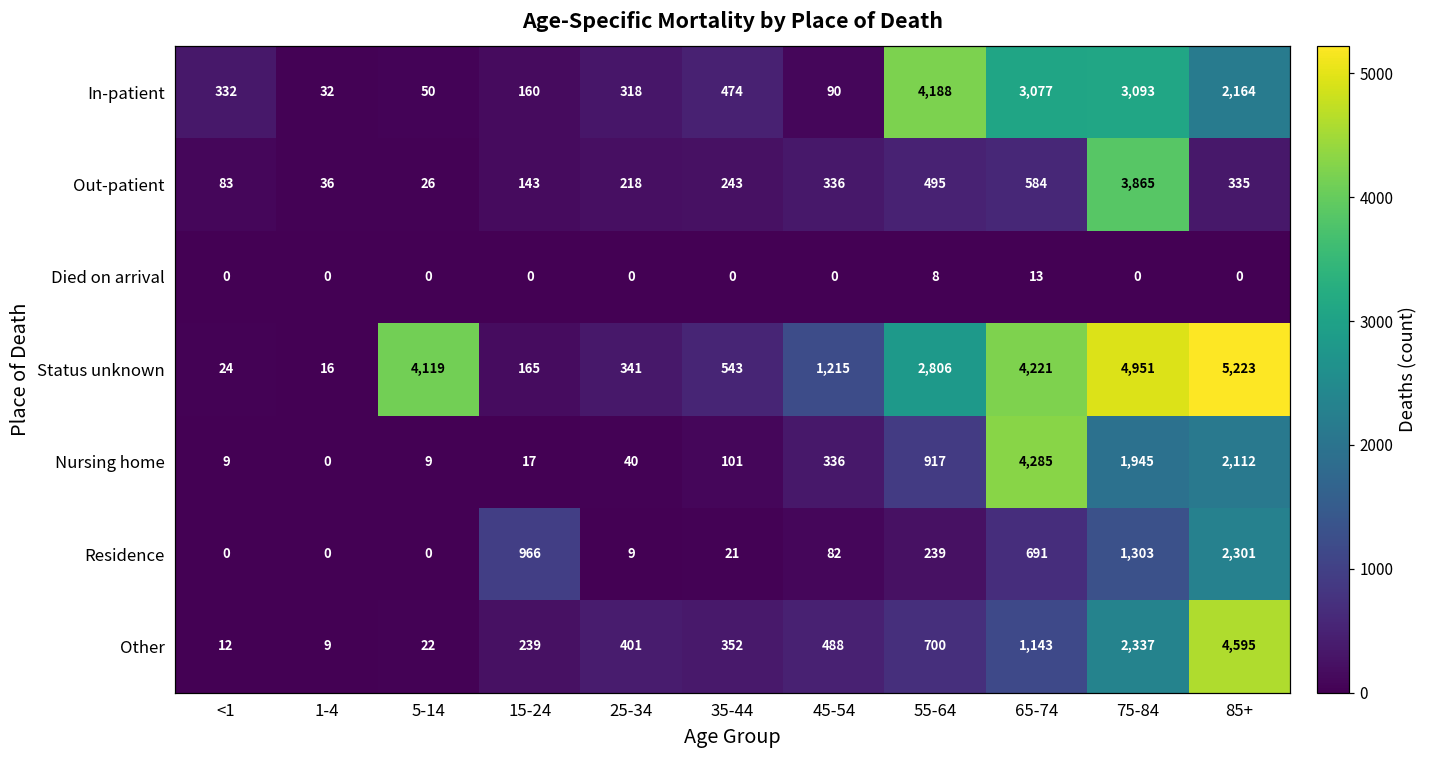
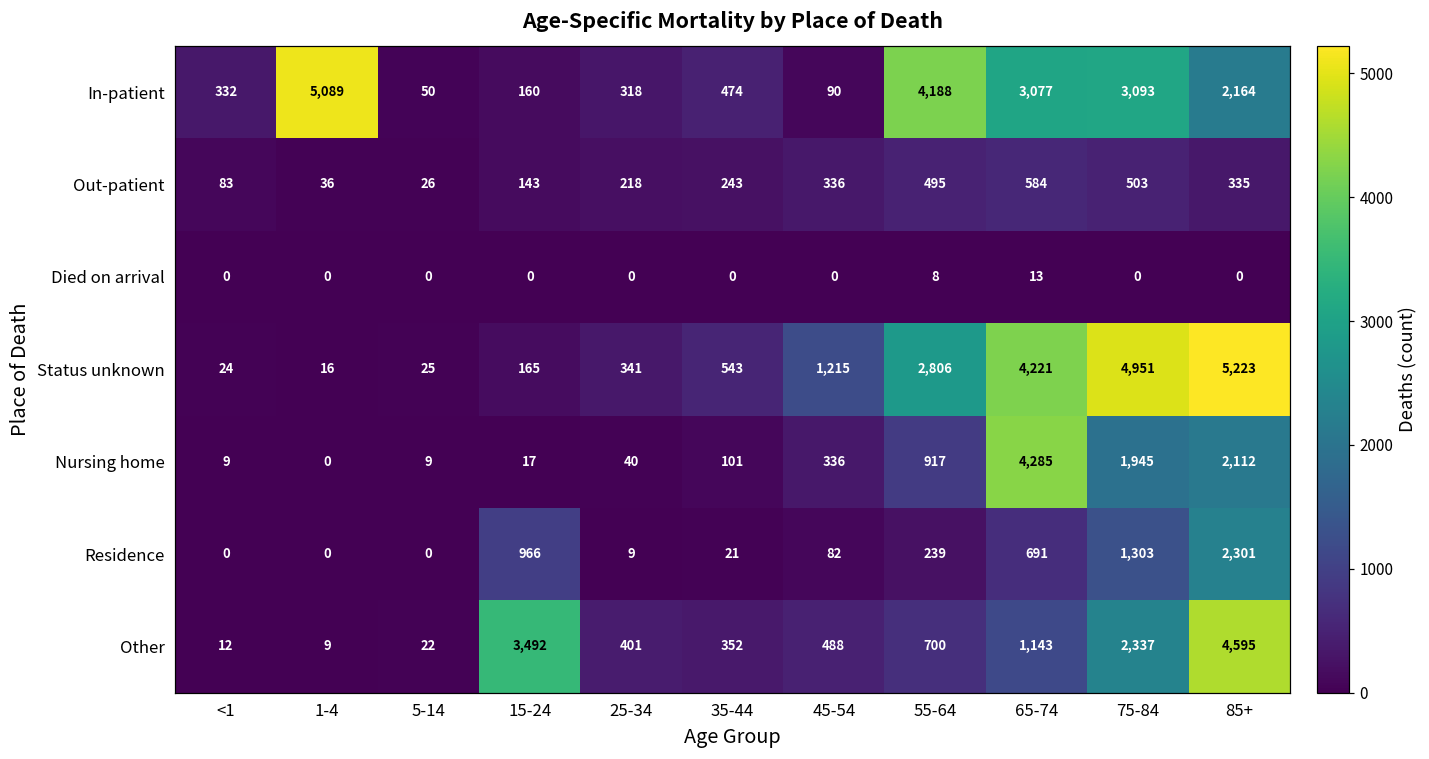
In-patient, 1-4: 32 -> 5,089
Out-patient, 75-84: 3,865 -> 503
Status unknown, 5-14: 4,119 -> 25
Other, 15-24: 239 -> 3,492
